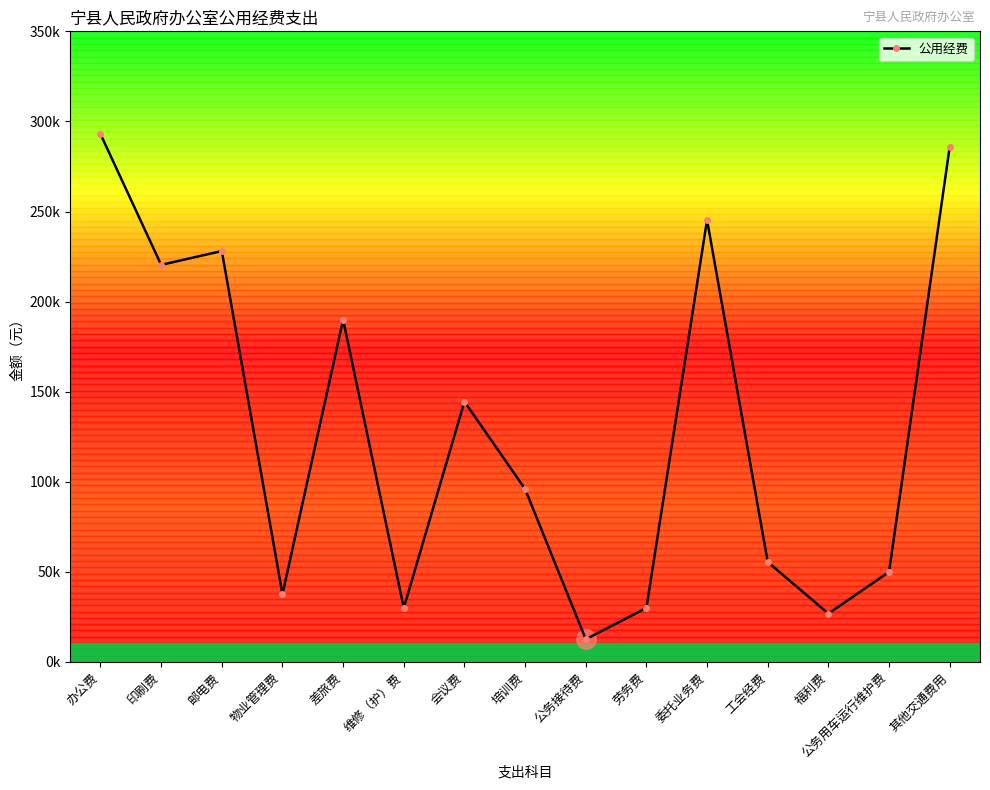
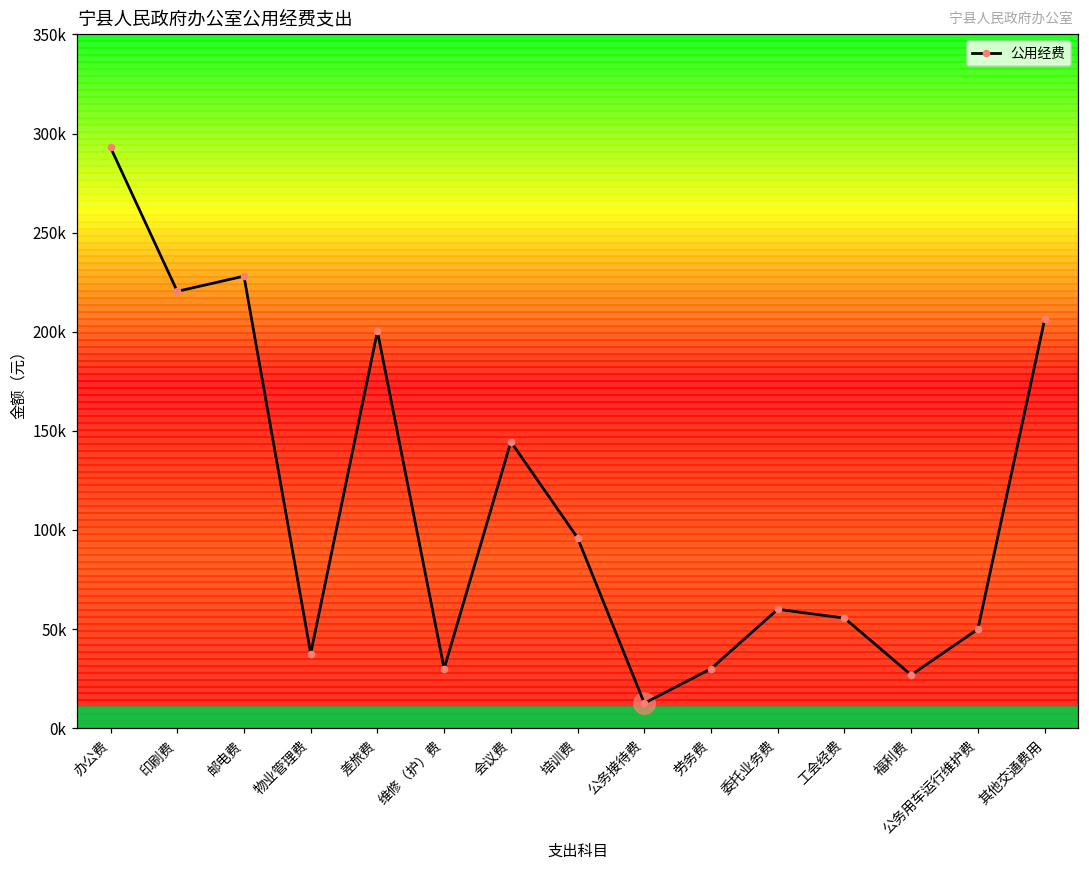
公用经费, 差旅费: 190000 -> 200000
公用经费, 委托业务费: 245000 -> 60000
公用经费, 其他交通费用: 286000 -> 206000
